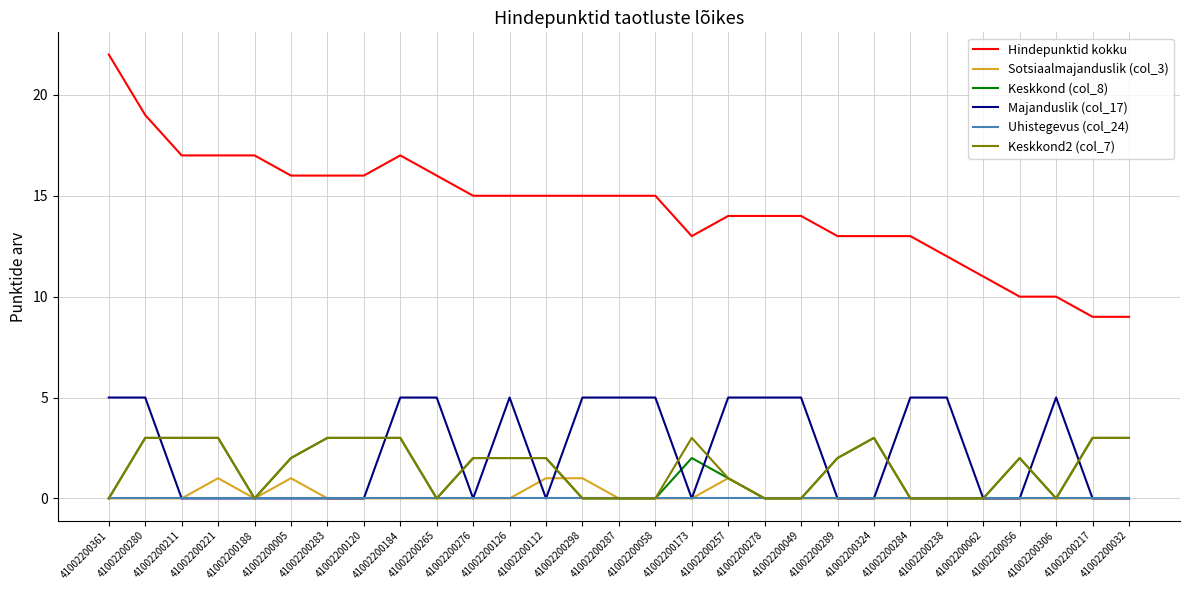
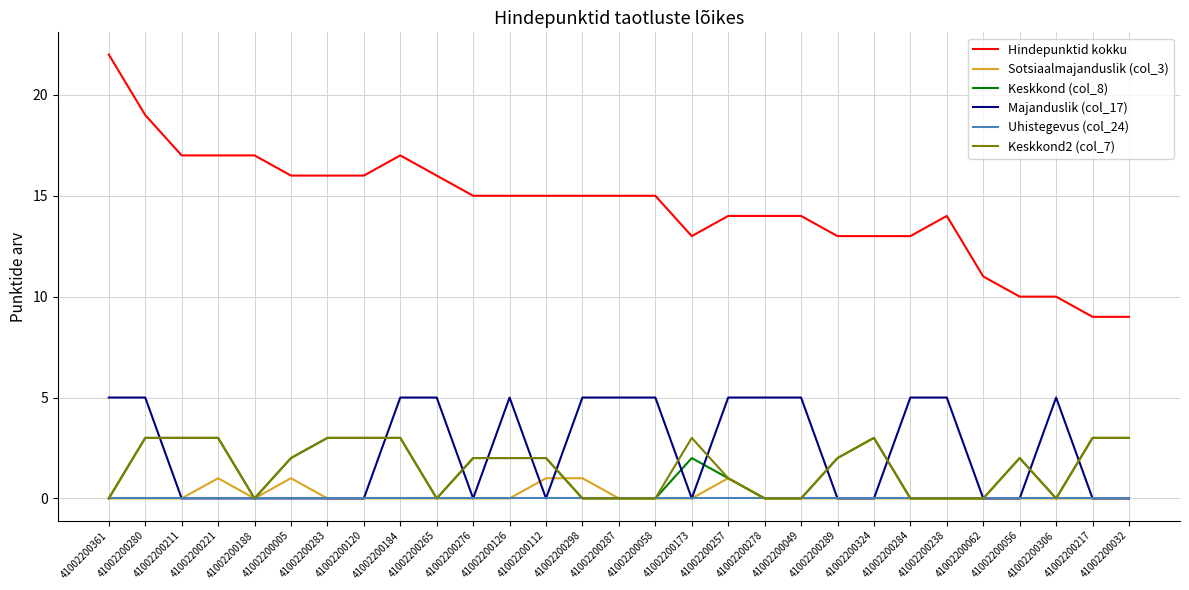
Hindepunktid kokku, 41002200238: 12 -> 14
